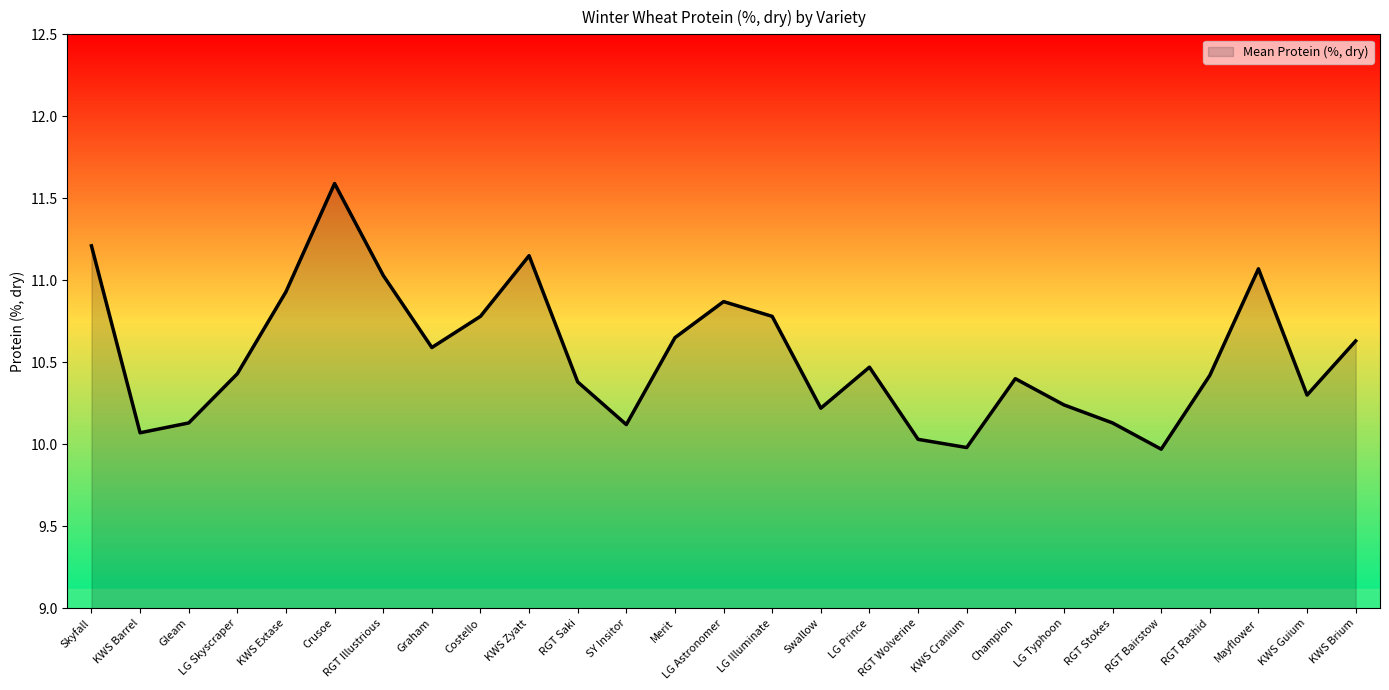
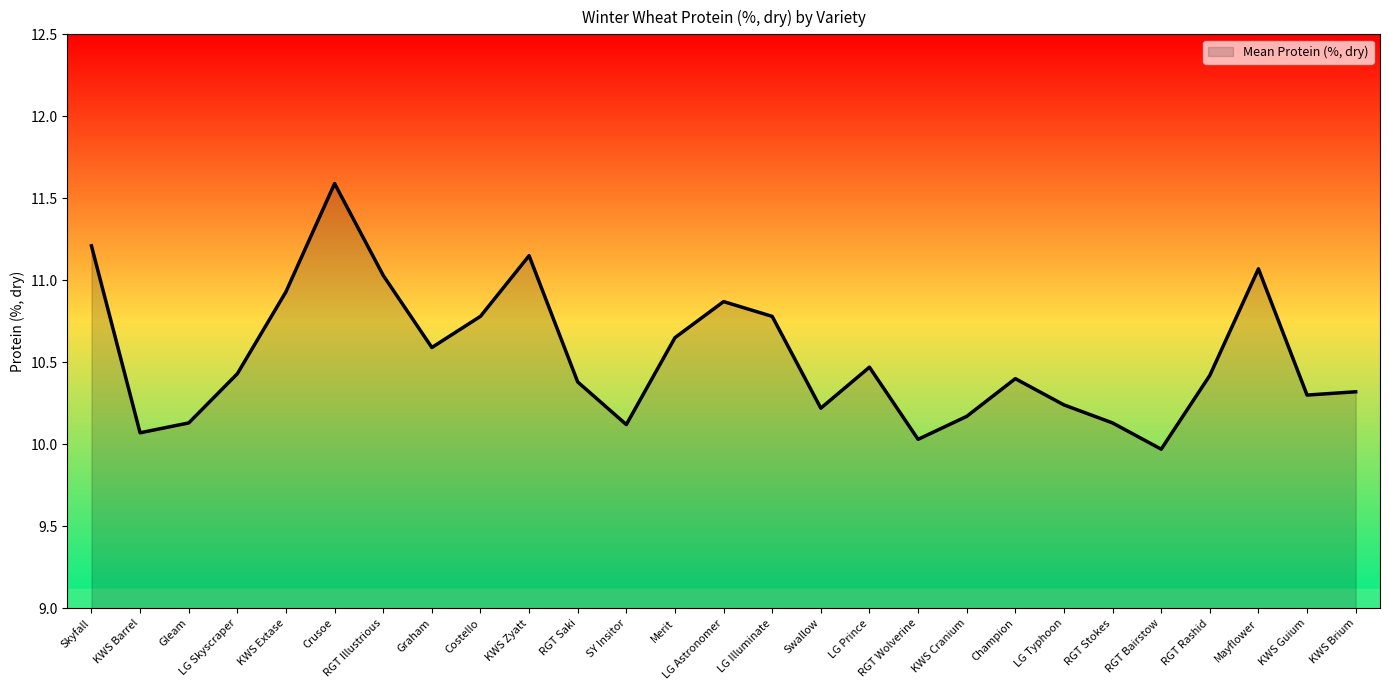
KWS Cranium: 9.98 -> 10.17
KWS Brium: 10.63 -> 10.32
